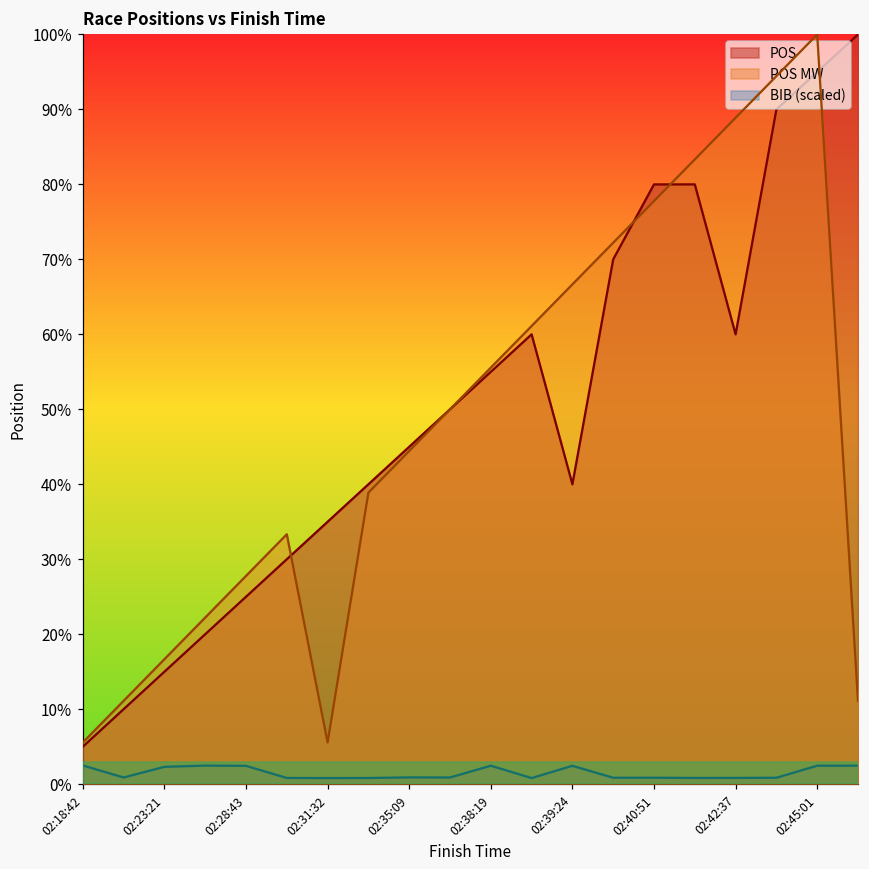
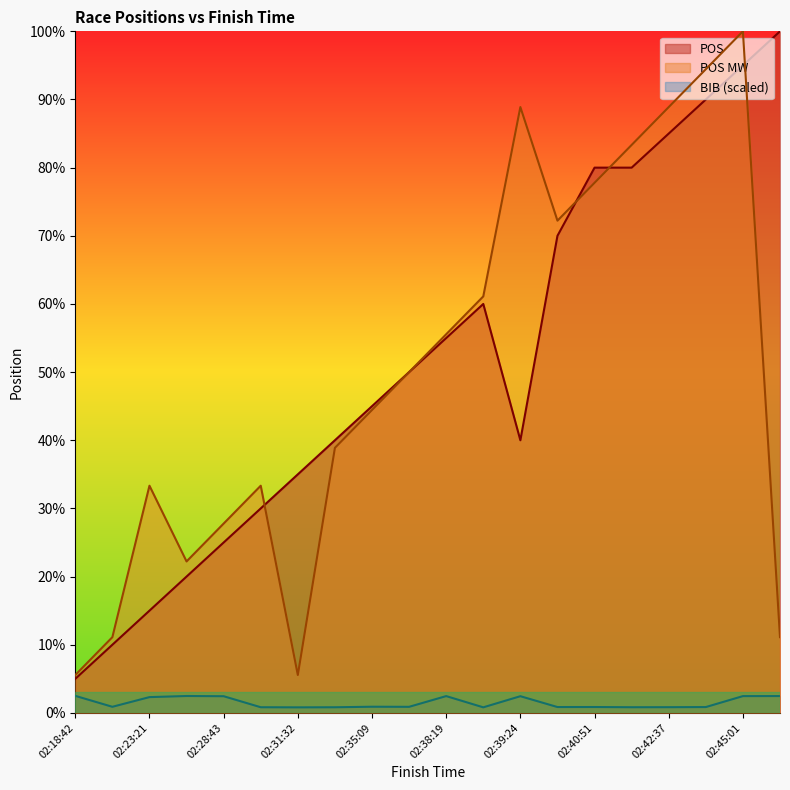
POS MW, 02:23:21: 17% -> 33%
POS MW, 02:39:24: 67% -> 89%
POS, 02:42:37: 60% -> 85%
